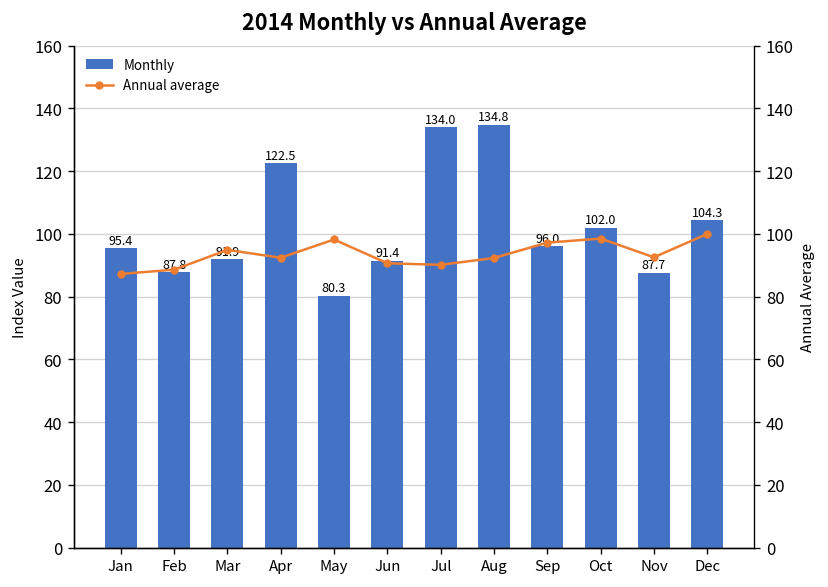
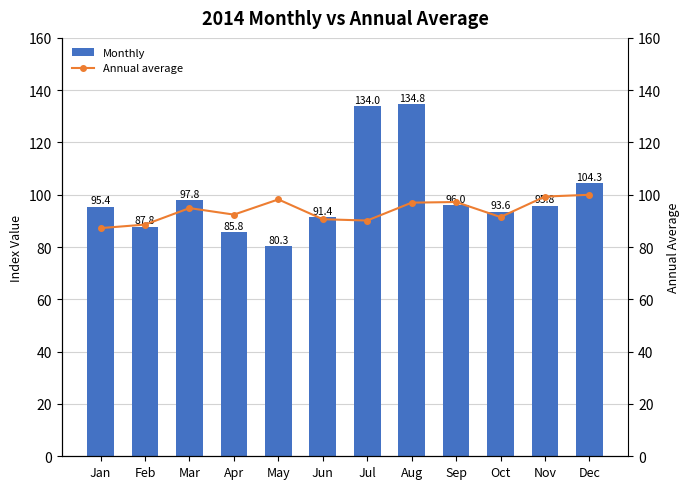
Monthly, Mar: 91.9 -> 97.8
Monthly, Apr: 122.5 -> 85.8
Monthly, Oct: 102.0 -> 93.6
Monthly, Nov: 87.7 -> 95.8
Annual average, Aug: 92 -> 97
Annual average, Oct: 99 -> 91
Annual average, Nov: 93 -> 99
